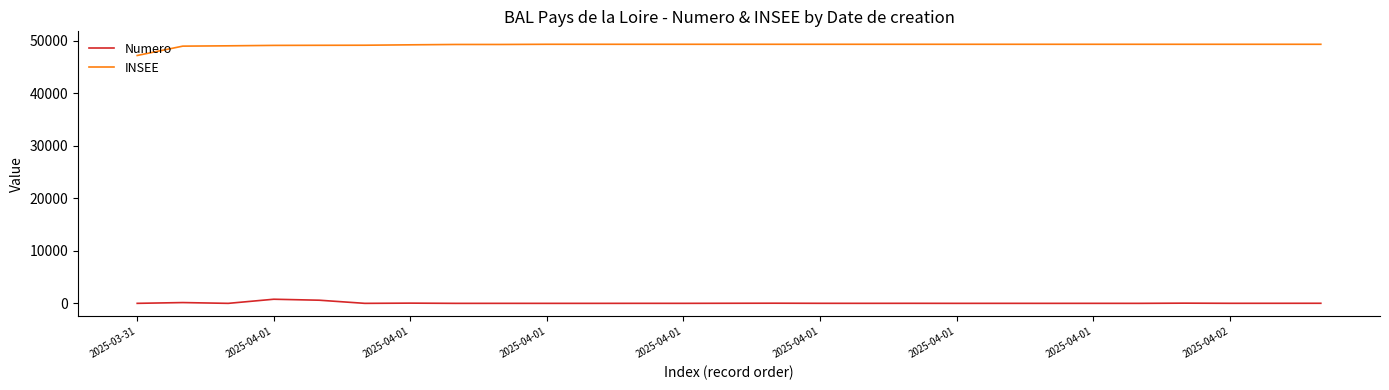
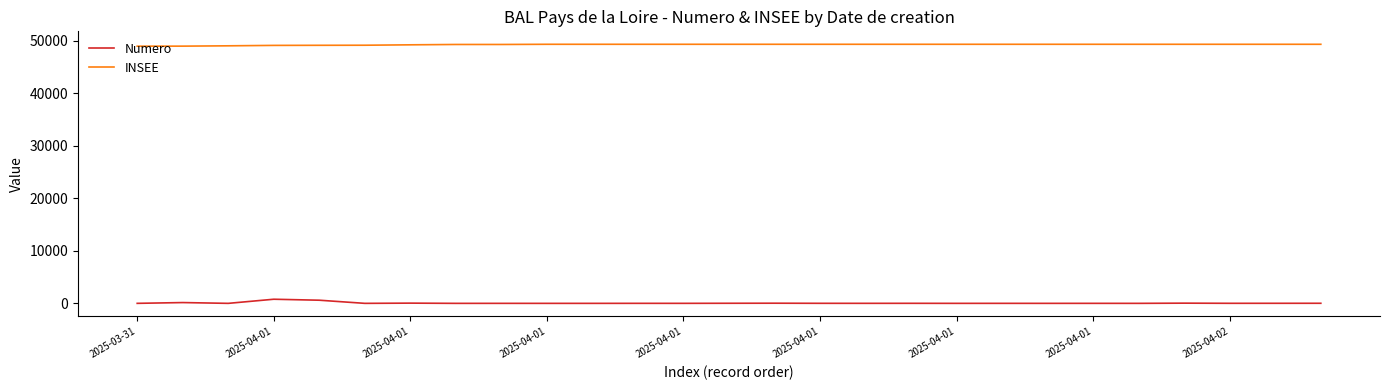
INSEE, 2025-03-31: 47000 -> 49000
